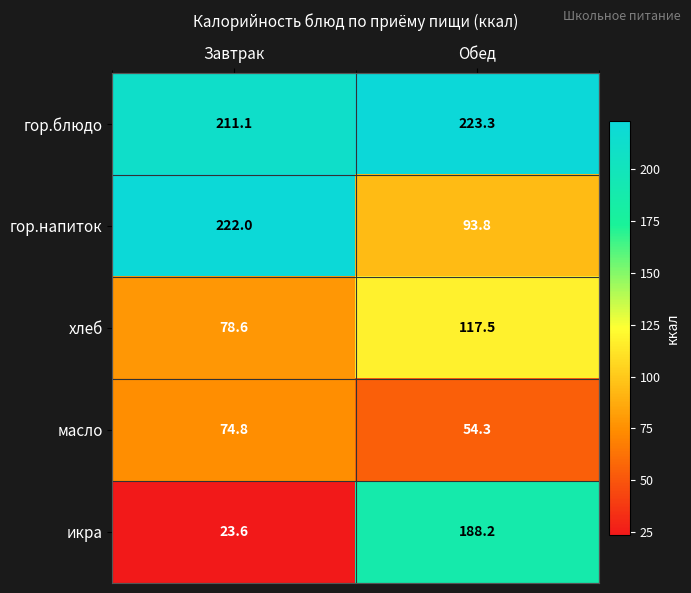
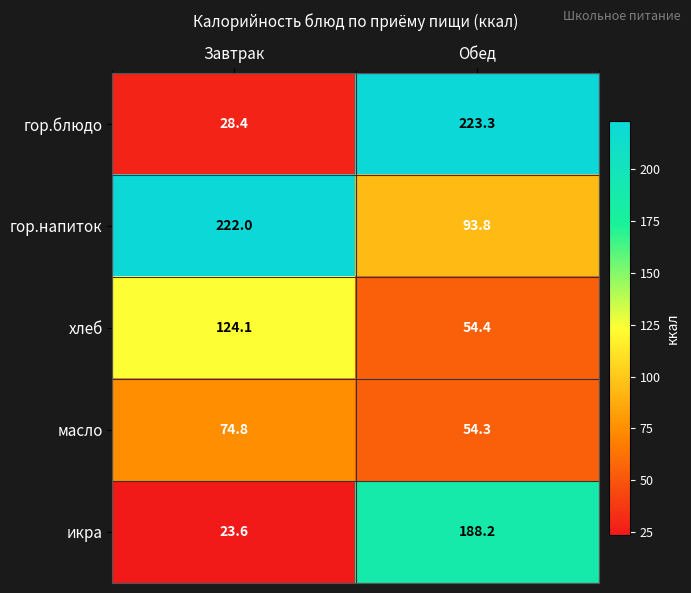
гор.блюдо, Завтрак: 211.1 -> 28.4
хлеб, Завтрак: 78.6 -> 124.1
хлеб, Обед: 117.5 -> 54.4
